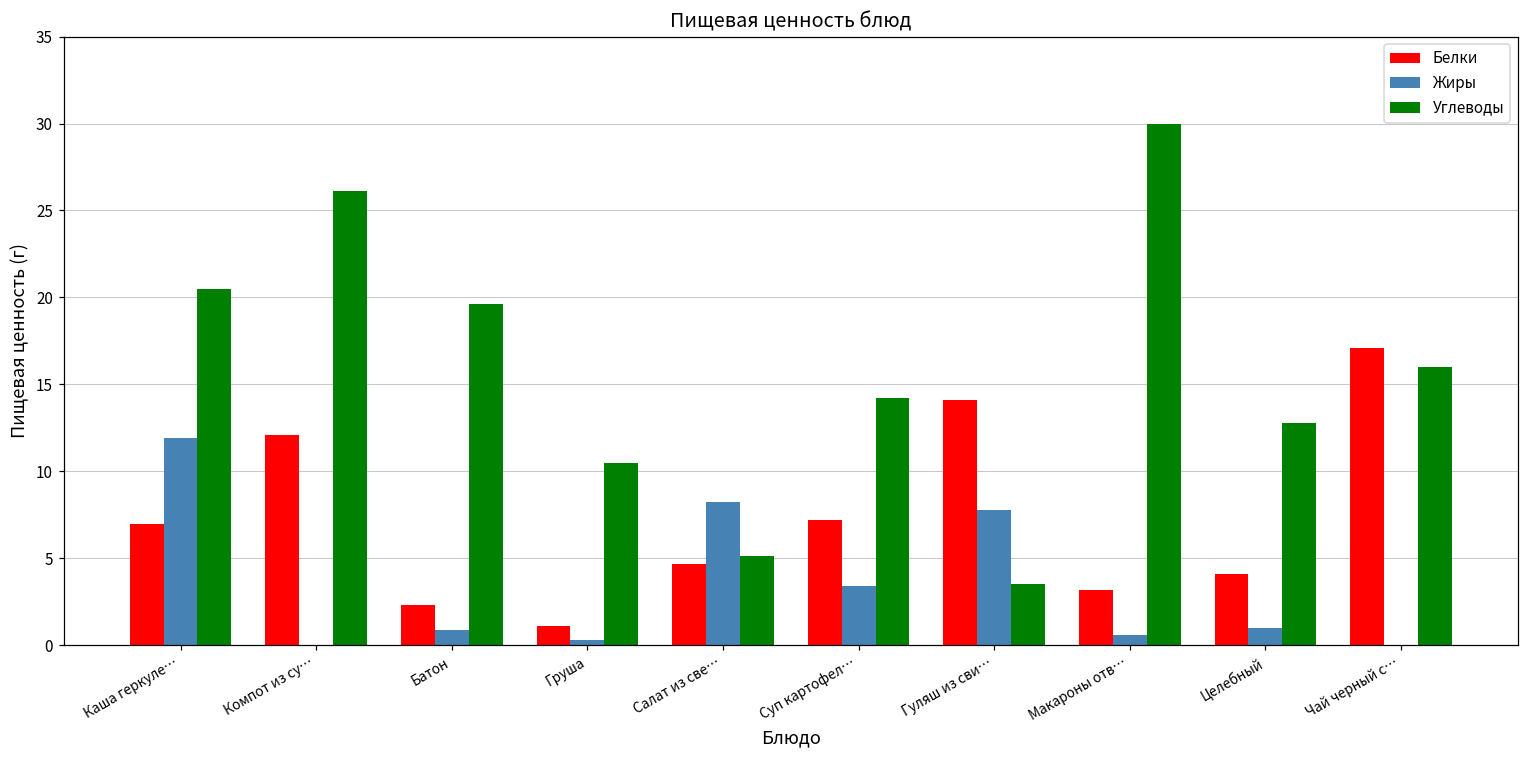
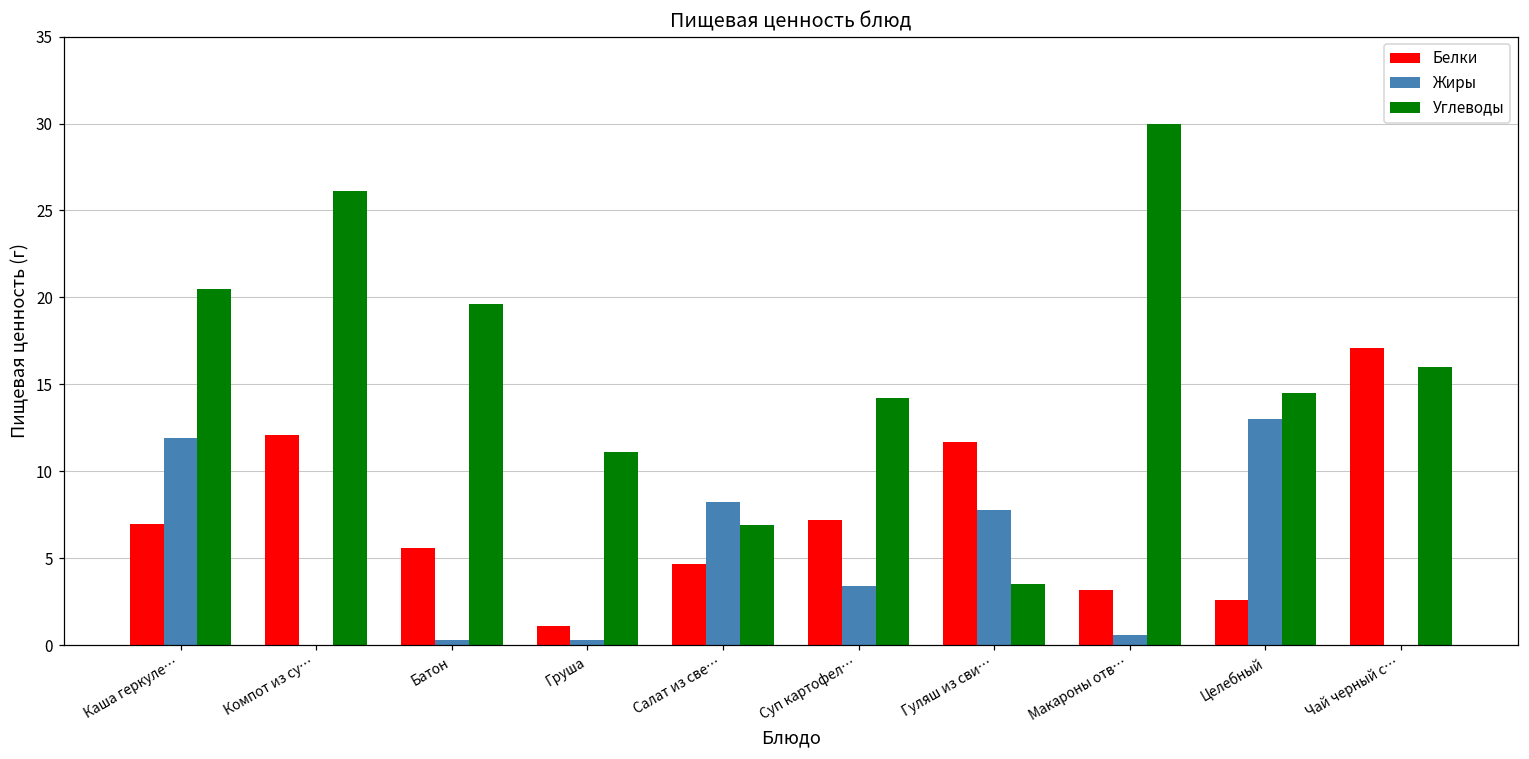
Белки, Батон: 2.3 -> 5.6
Жиры, Батон: 0.9 -> 0.3
Углеводы, Груша: 10.5 -> 11.1
Углеводы, Салат из све…: 5.1 -> 6.9
Белки, Гуляш из сви…: 14.1 -> 11.7
Белки, Целебный: 4.1 -> 2.6
Жиры, Целебный: 1 -> 13
Углеводы, Целебный: 12.8 -> 14.5
